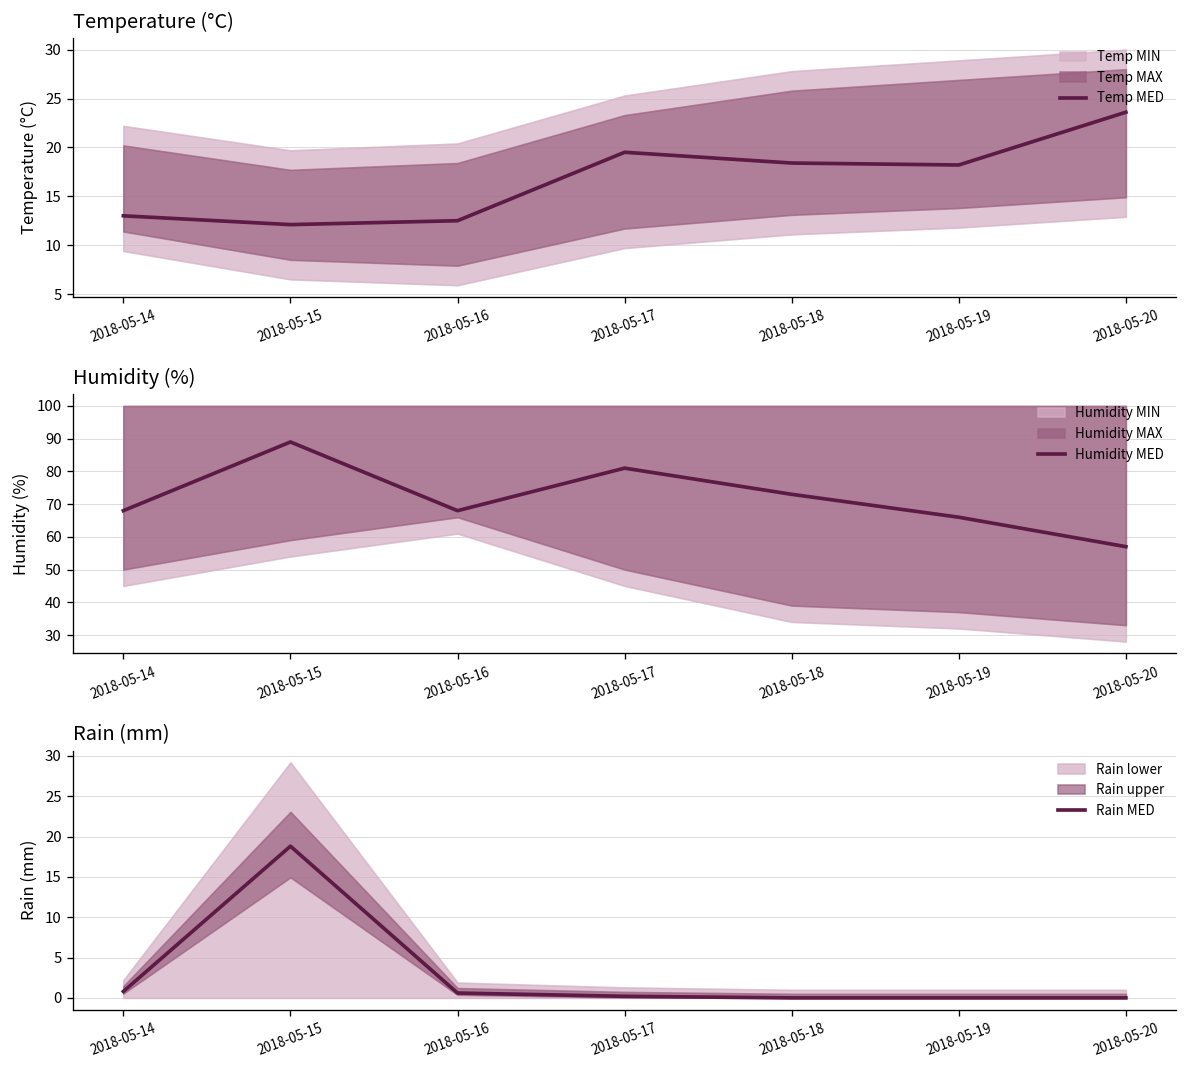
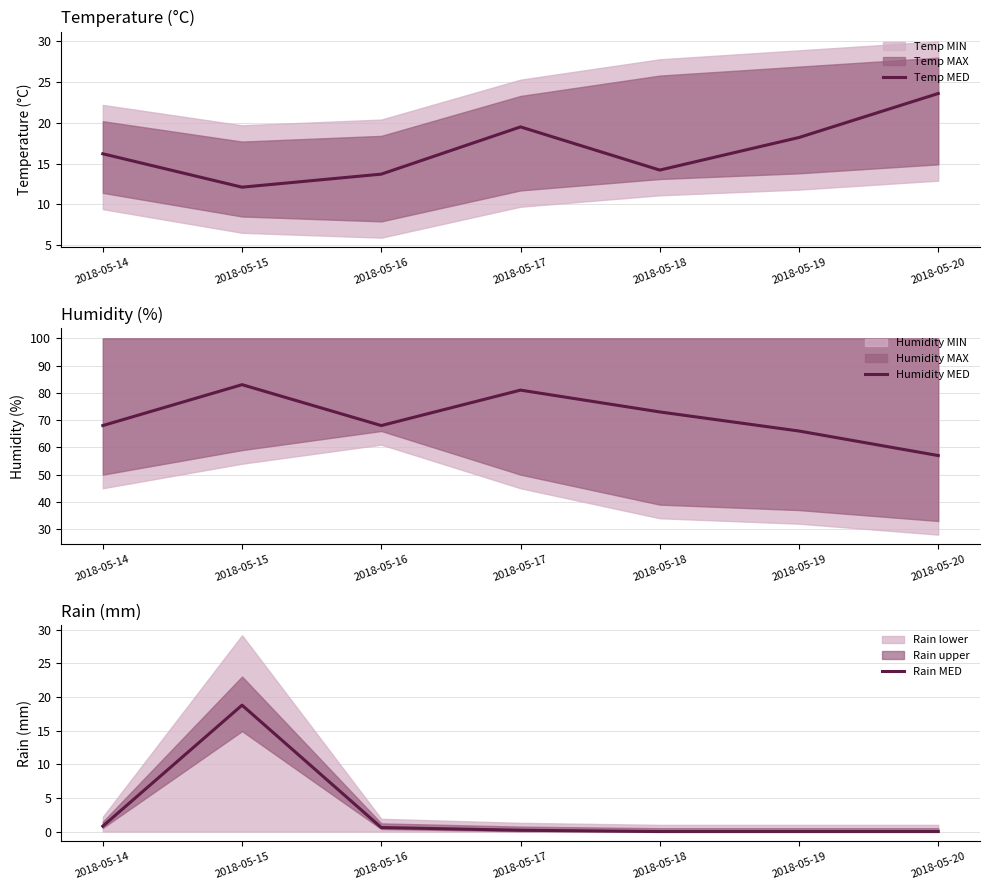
Temperature (°C), Temp MED, 2018-05-14: 13 -> 16
Temperature (°C), Temp MED, 2018-05-16: 13 -> 14
Temperature (°C), Temp MED, 2018-05-18: 18 -> 14
Humidity (%), Humidity MED, 2018-05-15: 89 -> 83
